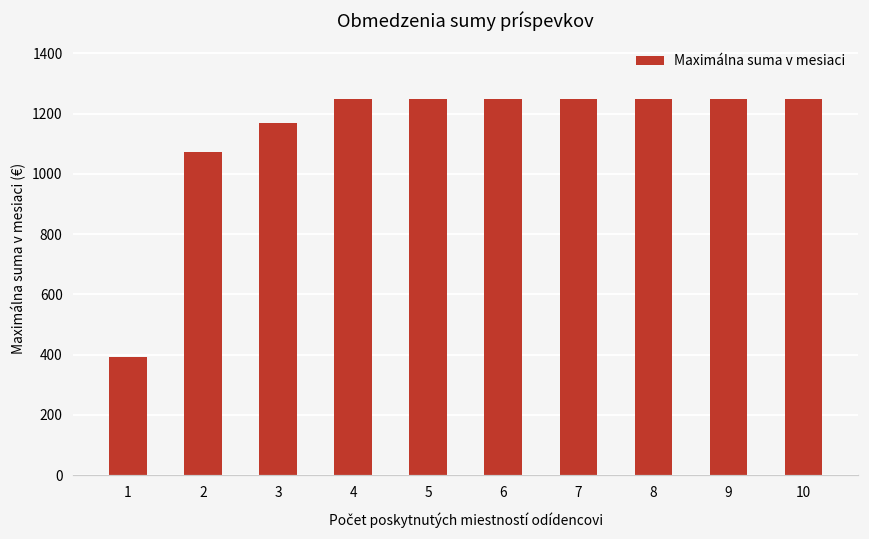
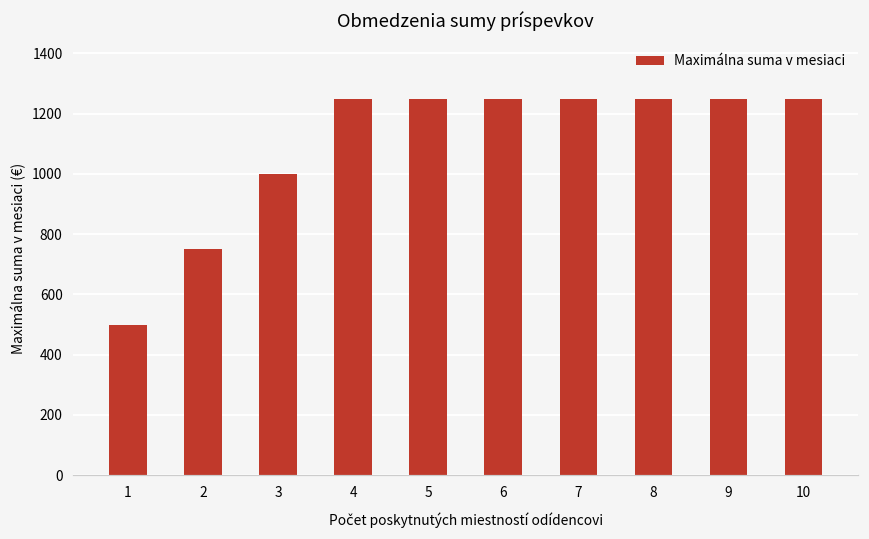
1: 390 -> 500
2: 1070 -> 750
3: 1170 -> 1000
